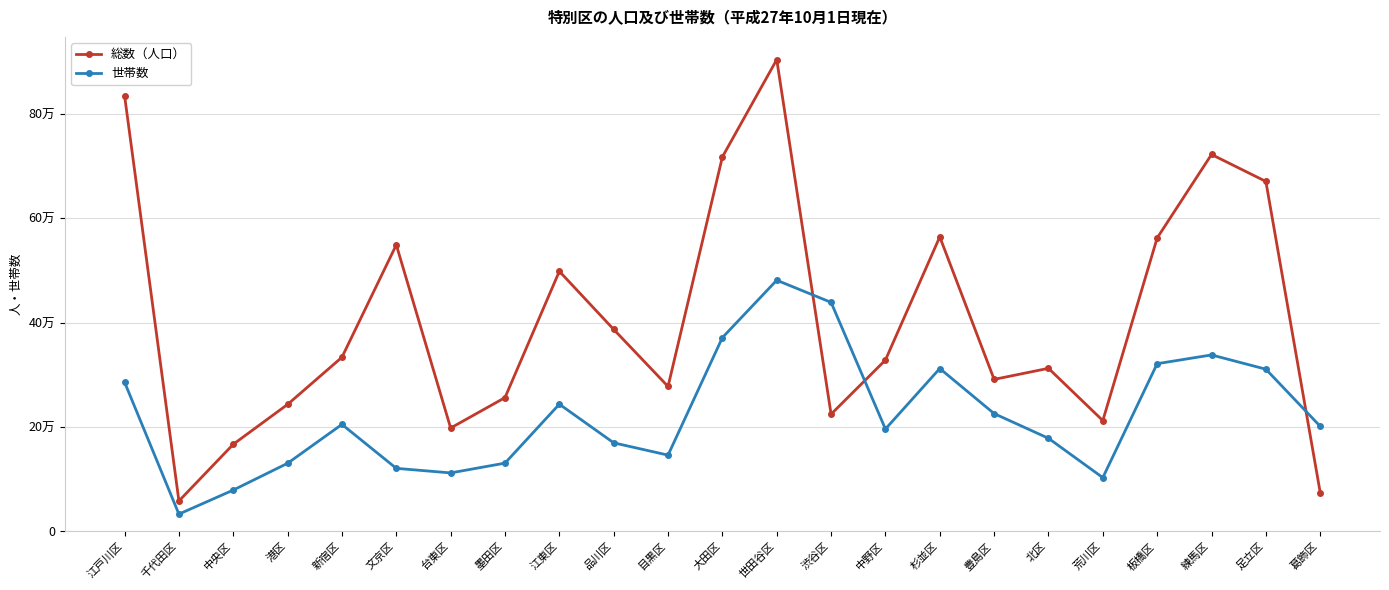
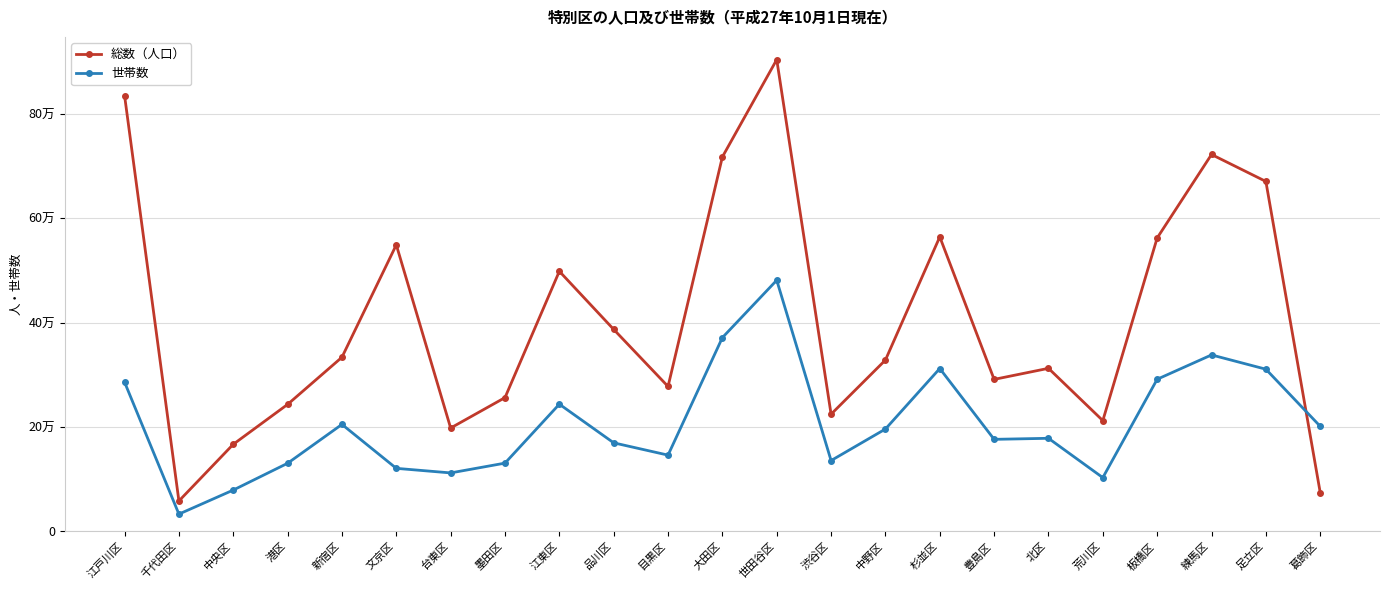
世帯数, 渋谷区: 44万 -> 14万
世帯数, 豊島区: 23万 -> 18万
世帯数, 板橋区: 32万 -> 29万
